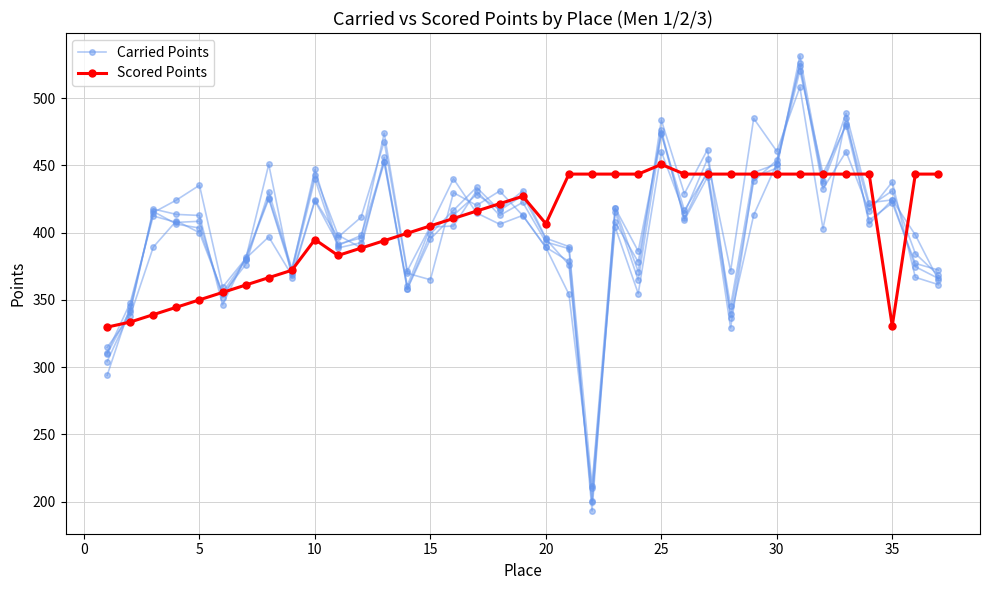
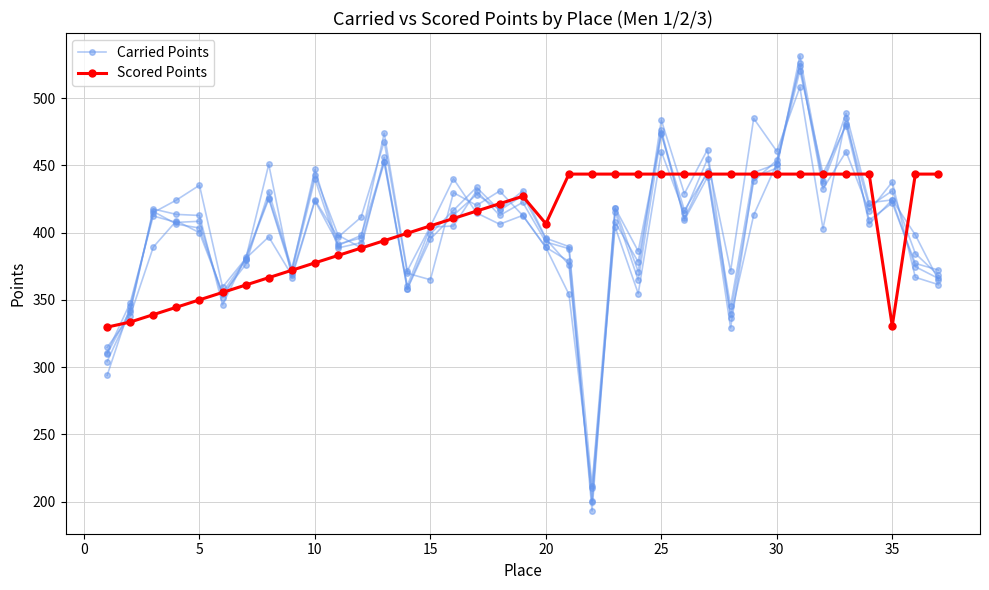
Scored Points, 10: 395 -> 378
Scored Points, 25: 451 -> 444
